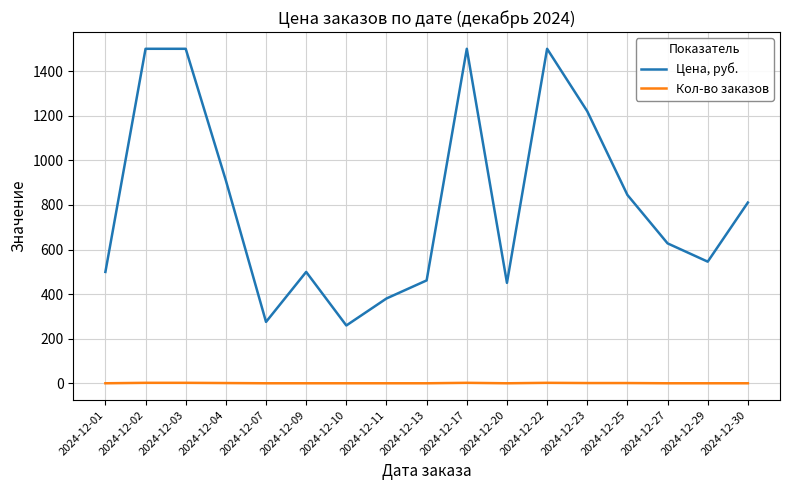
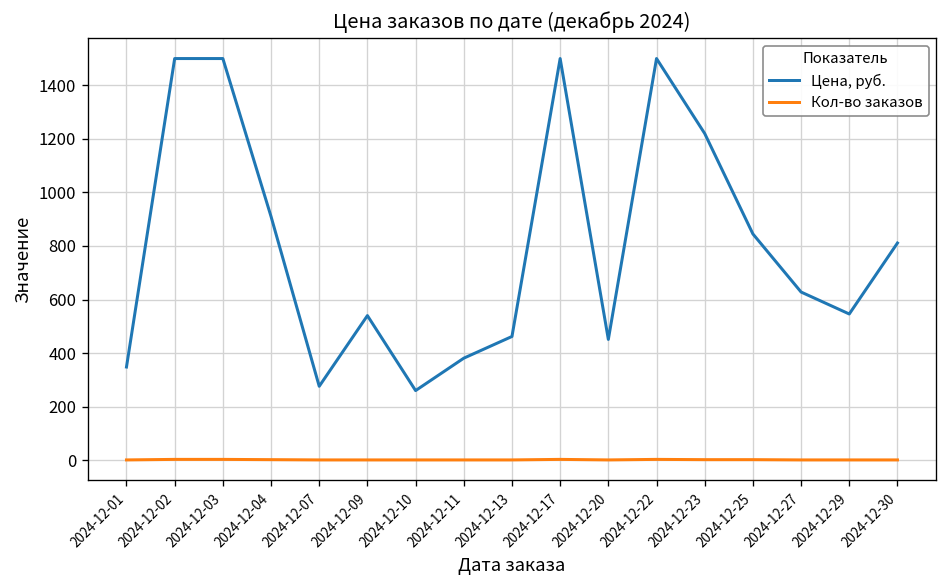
Цена, руб., 2024-12-01: 500 -> 350
Цена, руб., 2024-12-09: 500 -> 540
